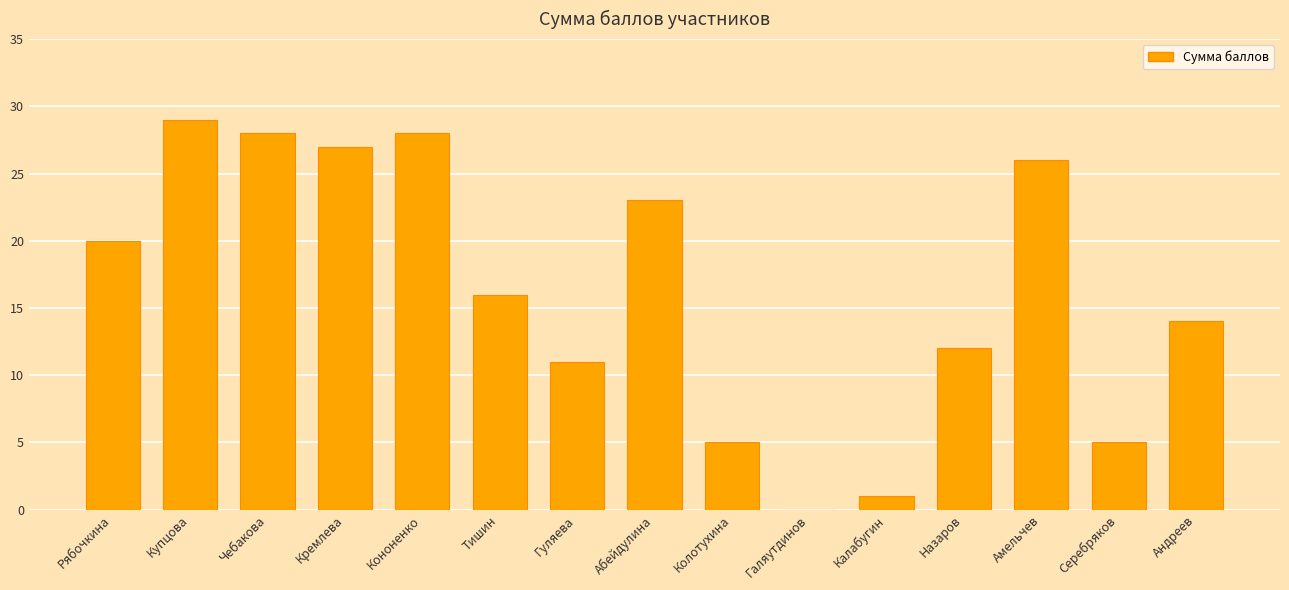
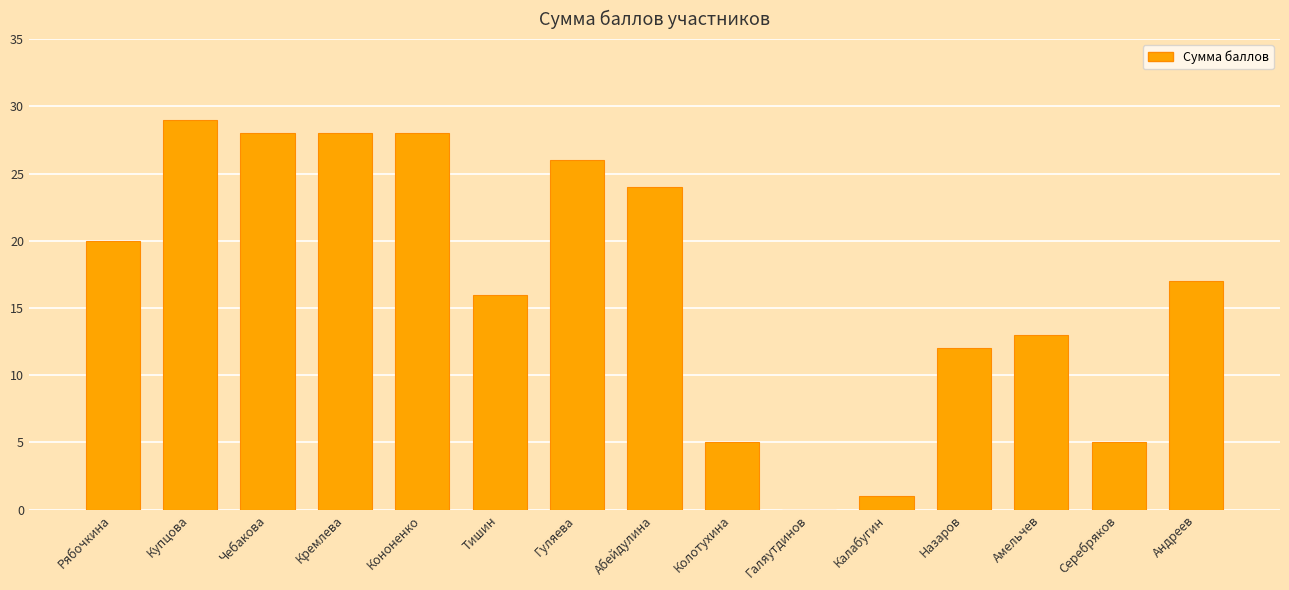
Кремлева: 27 -> 28
Гуляева: 11 -> 26
Абейдулина: 23 -> 24
Амельчев: 26 -> 13
Андреев: 14 -> 17
